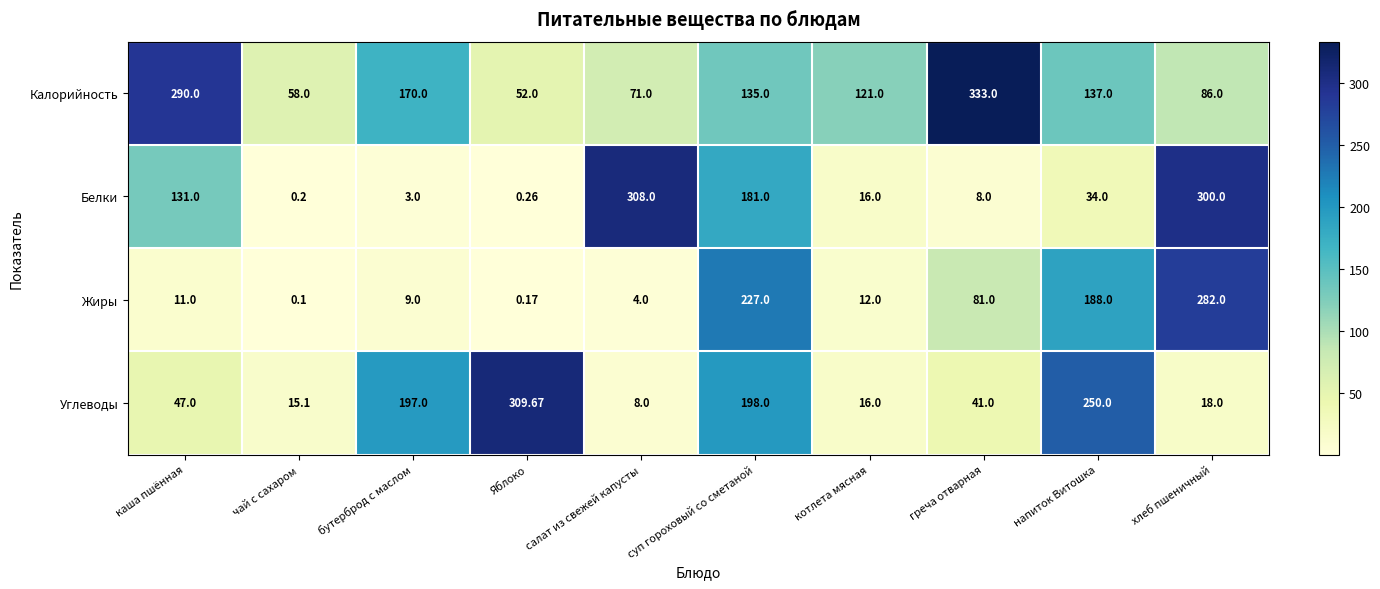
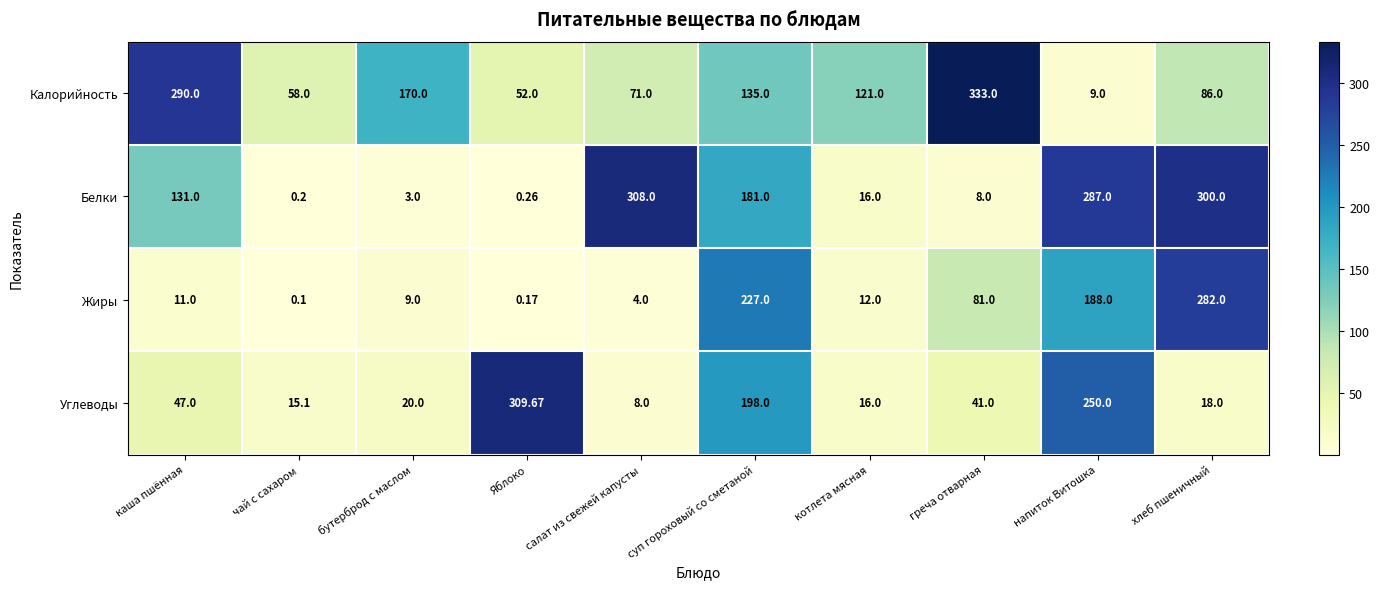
Калорийность, напиток Витошка: 137.0 -> 9.0
Белки, напиток Витошка: 34.0 -> 287.0
Углеводы, бутерброд с маслом: 197.0 -> 20.0
